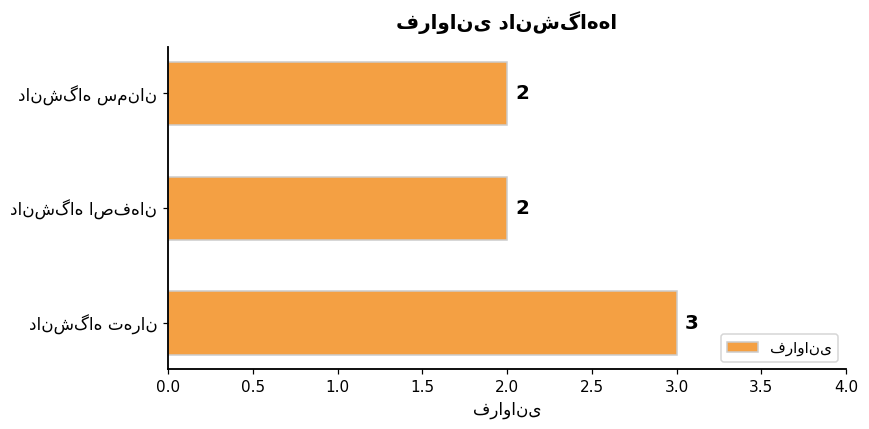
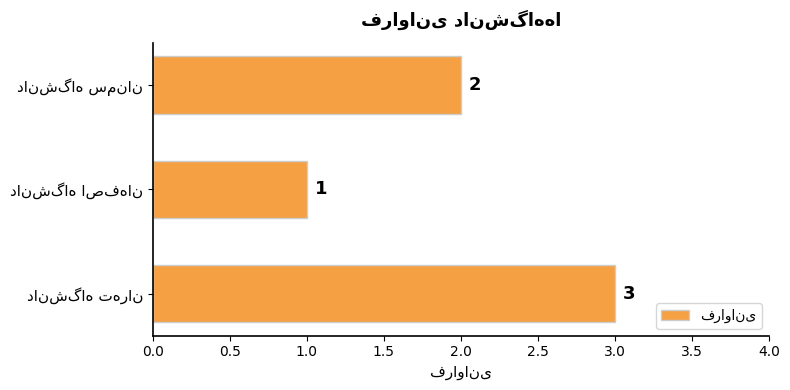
دانشگاه اصفهان: 2 -> 1
